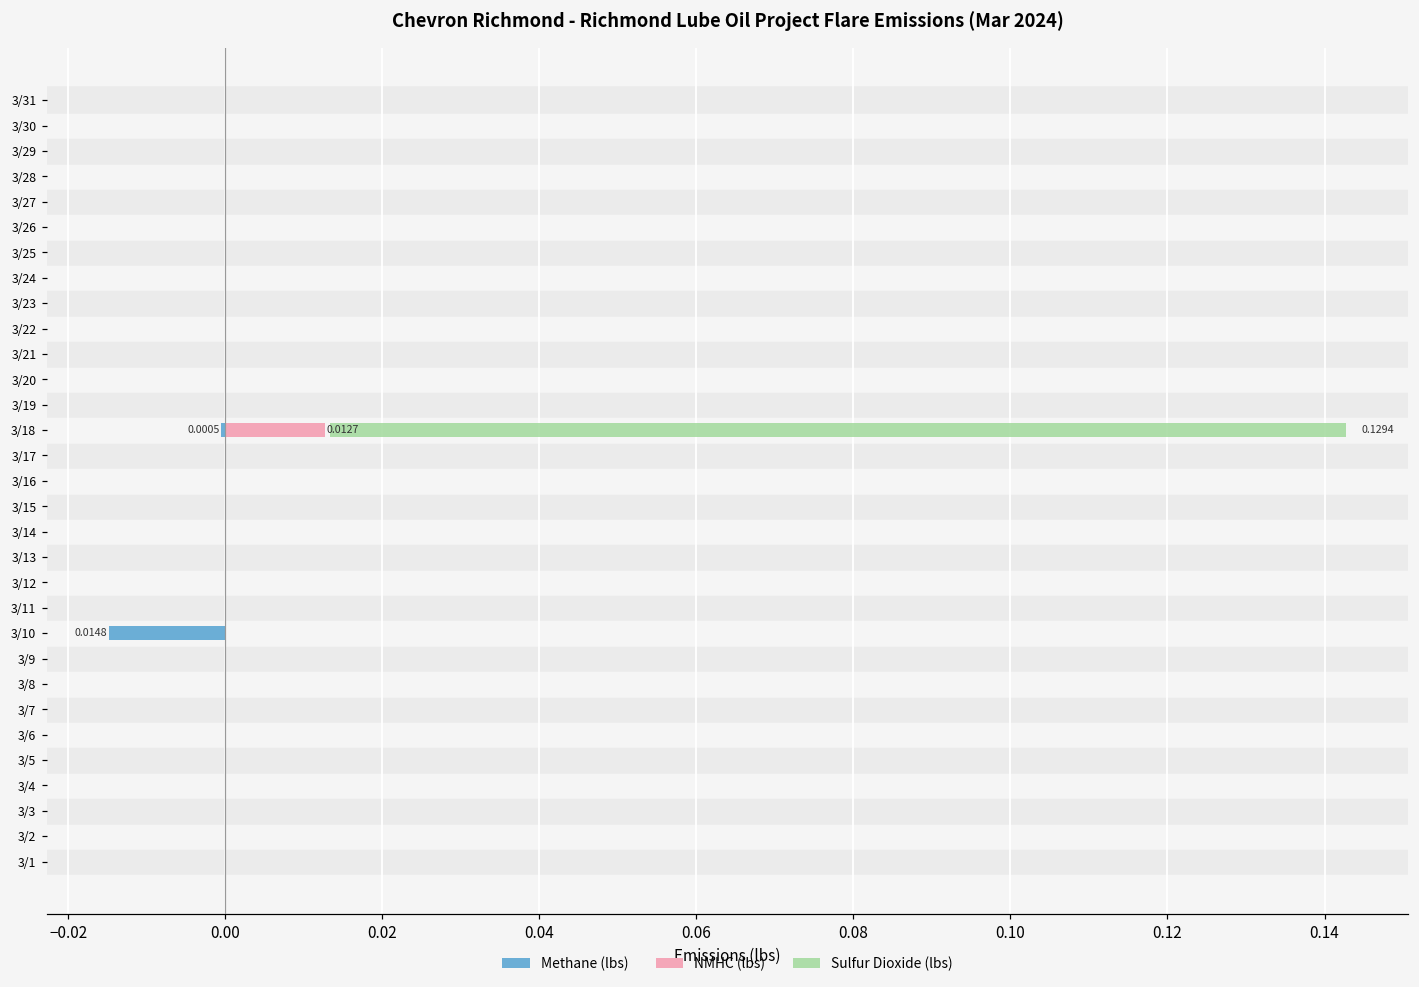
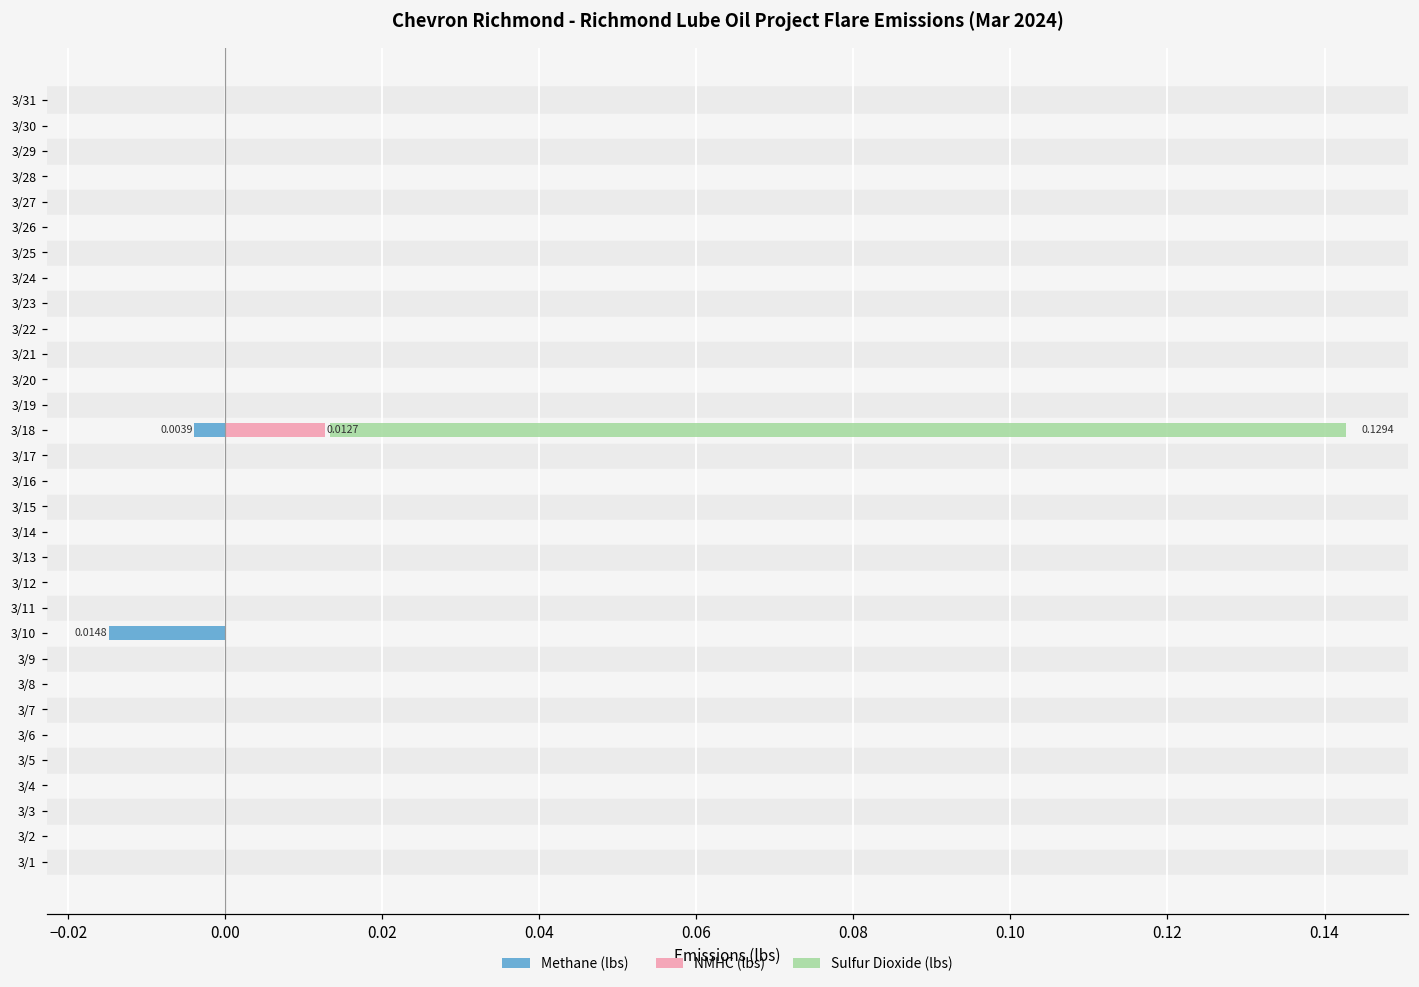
Methane (lbs), 3/18: 0.0005 -> 0.0039
